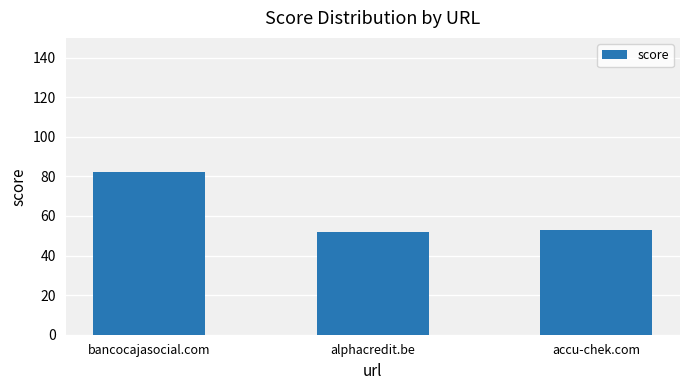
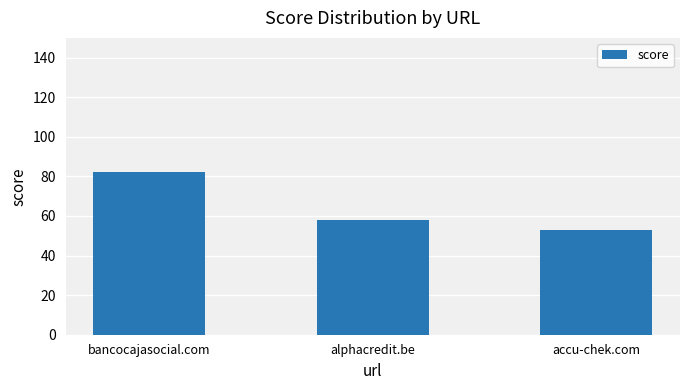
alphacredit.be: 52 -> 58
